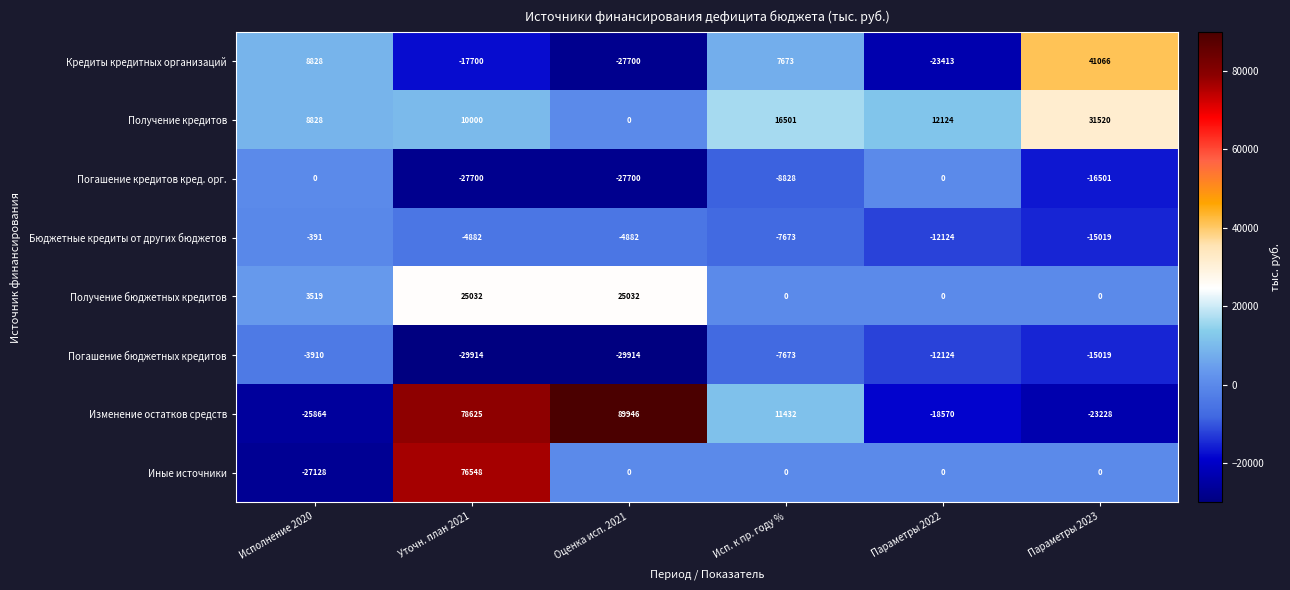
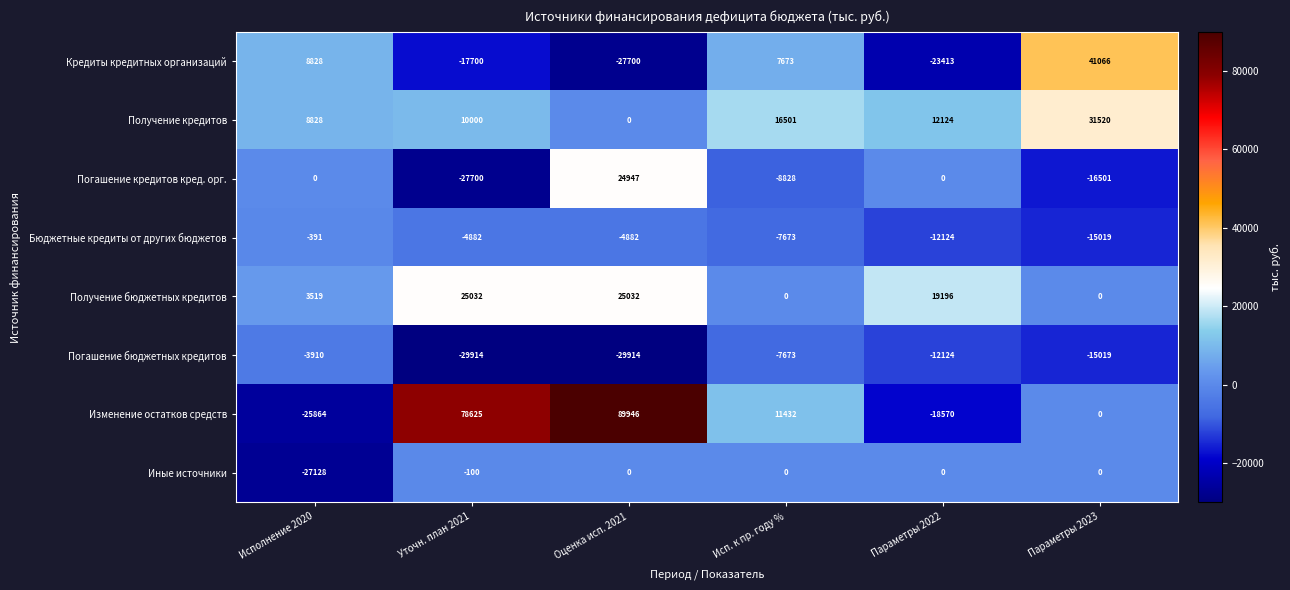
Погашение кредитов кред. орг., Оценка исп. 2021: -27700 -> 24947
Получение бюджетных кредитов, Параметры 2022: 0 -> 19196
Изменение остатков средств, Параметры 2023: -23228 -> 0
Иные источники, Уточн. план 2021: 76548 -> -100
